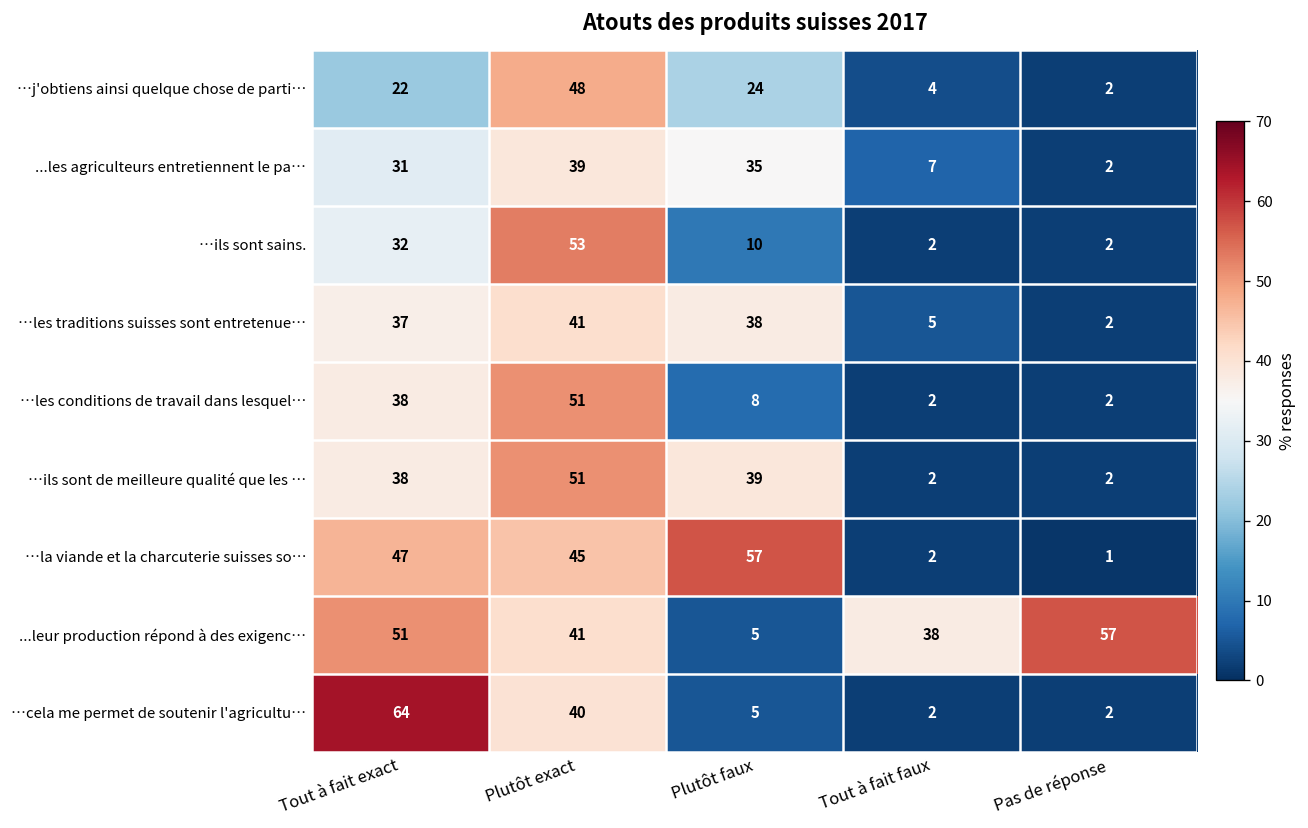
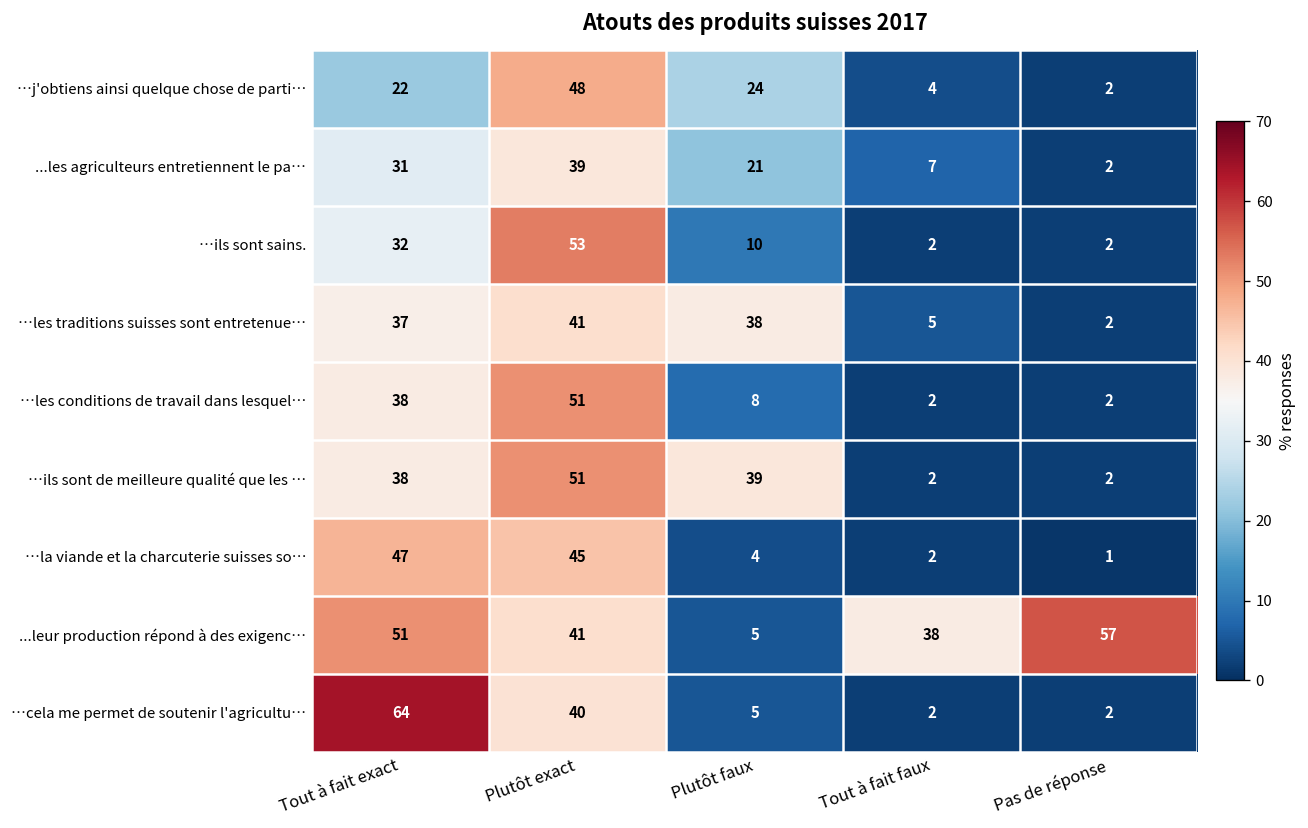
...les agriculteurs entretiennent le pa…, Plutôt faux: 35 -> 21
…la viande et la charcuterie suisses so…, Plutôt faux: 57 -> 4
